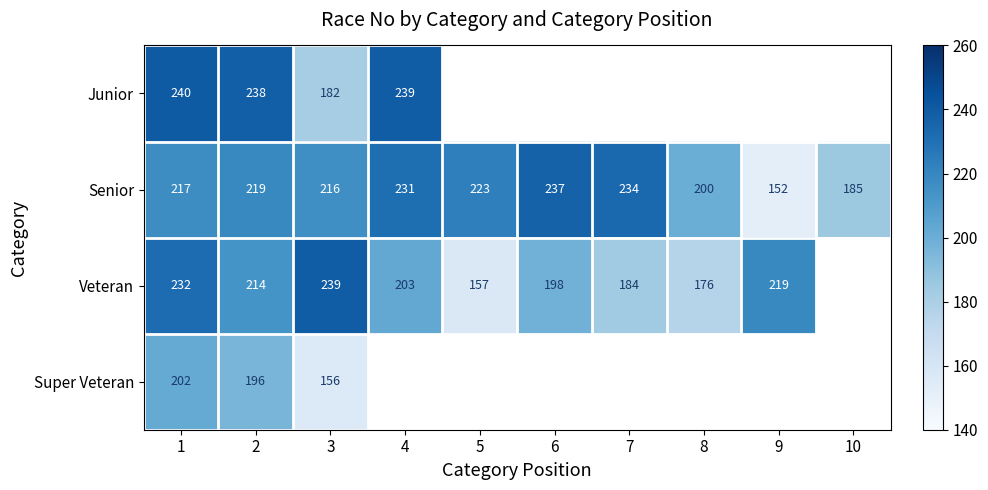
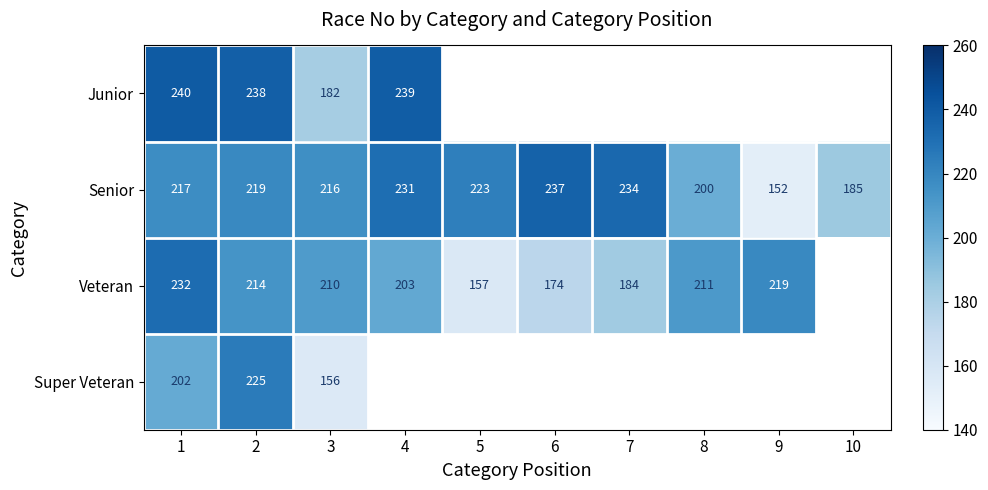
Veteran, 3: 239 -> 210
Veteran, 6: 198 -> 174
Veteran, 8: 176 -> 211
Super Veteran, 2: 196 -> 225
